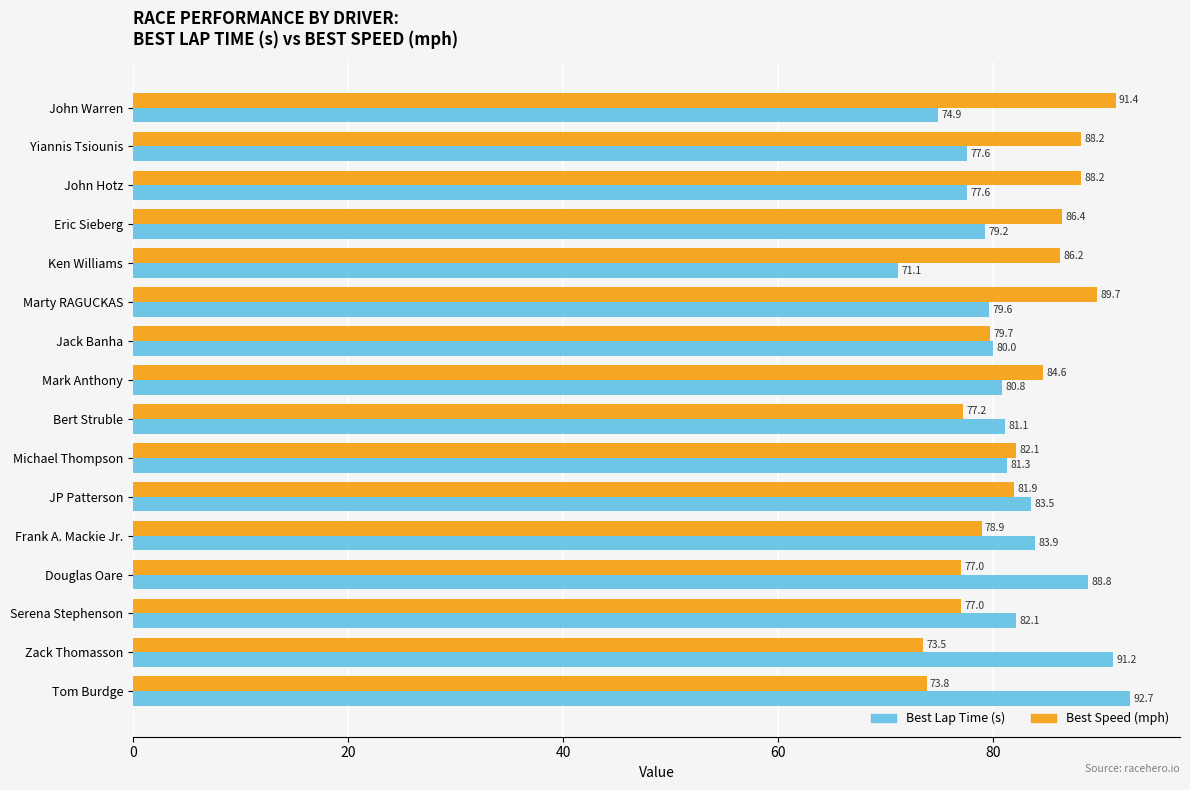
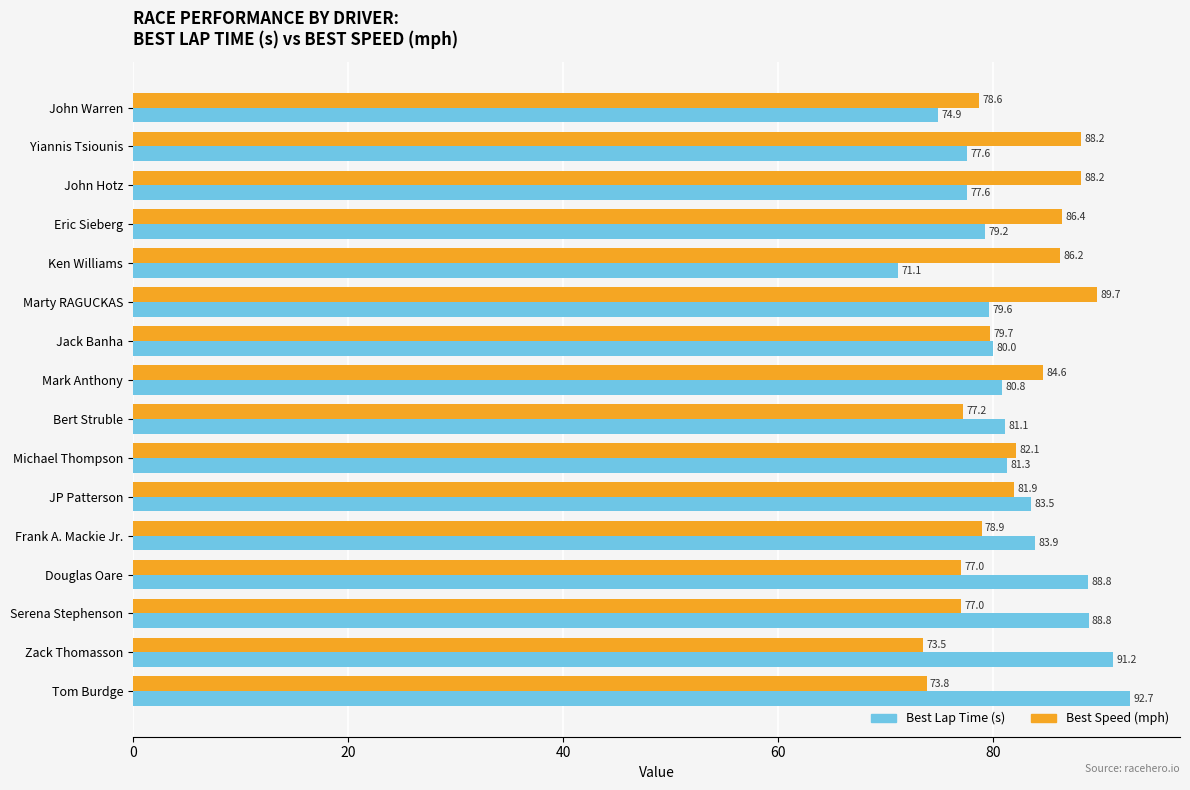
Best Speed (mph), John Warren: 91.4 -> 78.6
Best Lap Time (s), Serena Stephenson: 82.1 -> 88.8
